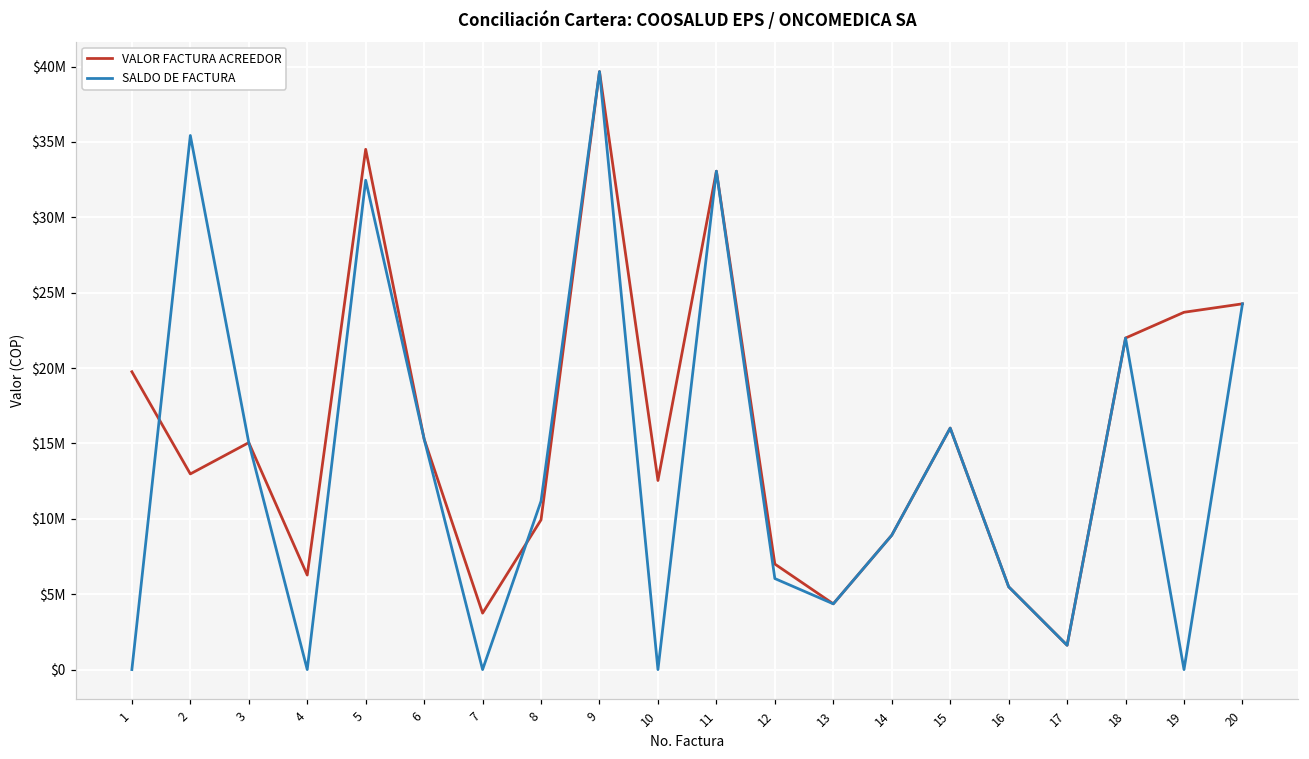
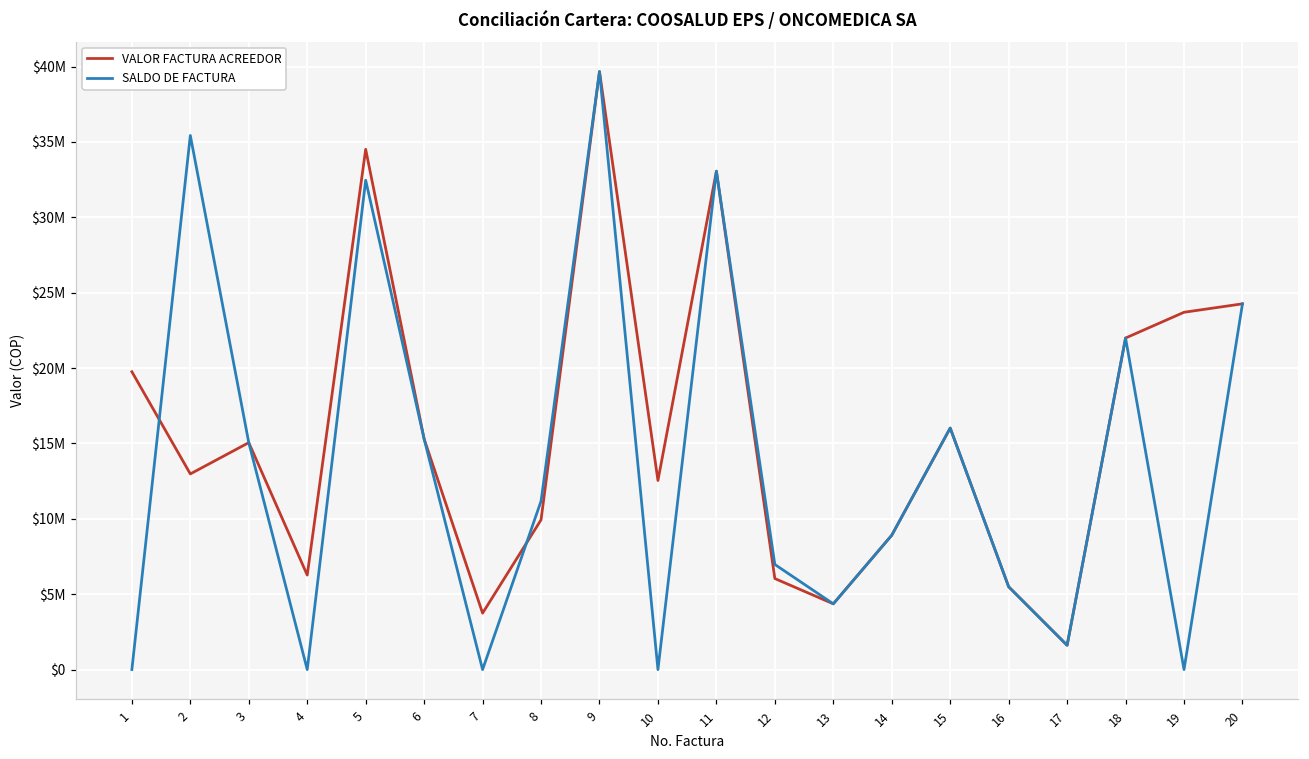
VALOR FACTURA ACREEDOR, 12: $7000000 -> $6000000
SALDO DE FACTURA, 12: $6000000 -> $7000000
